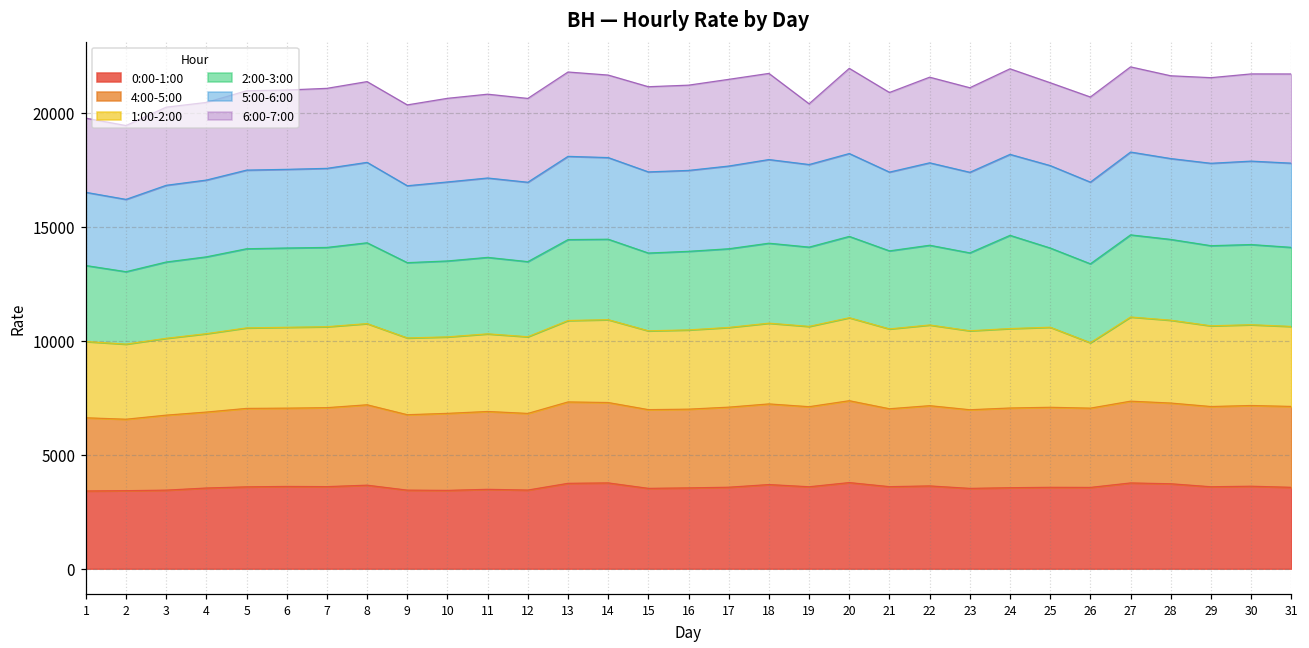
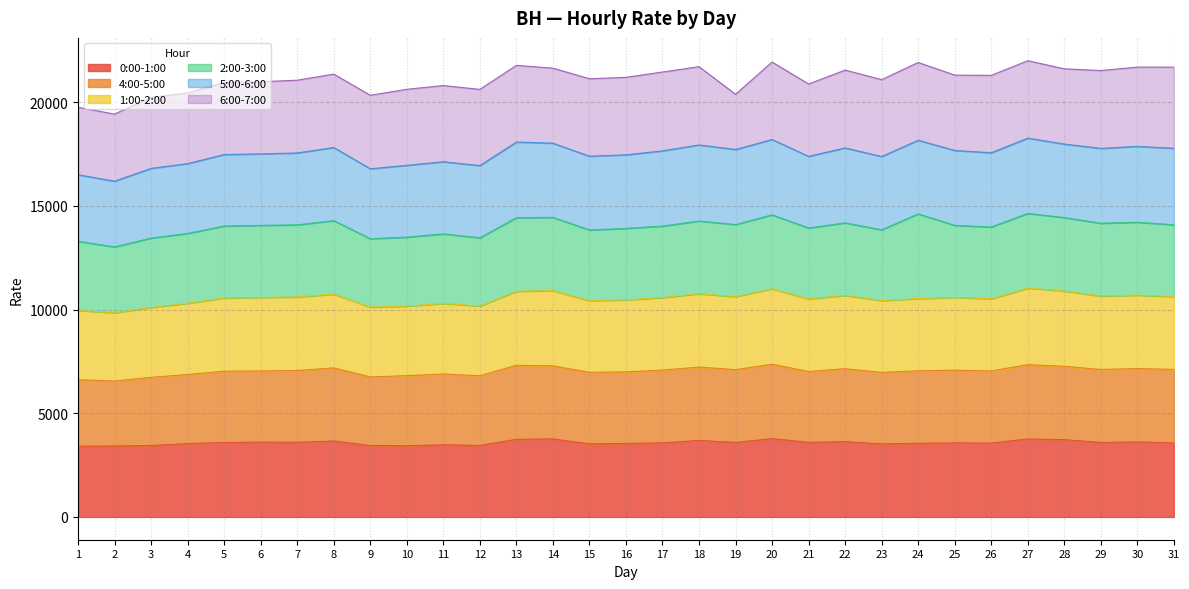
1:00-2:00, 26: 2900 -> 3500
